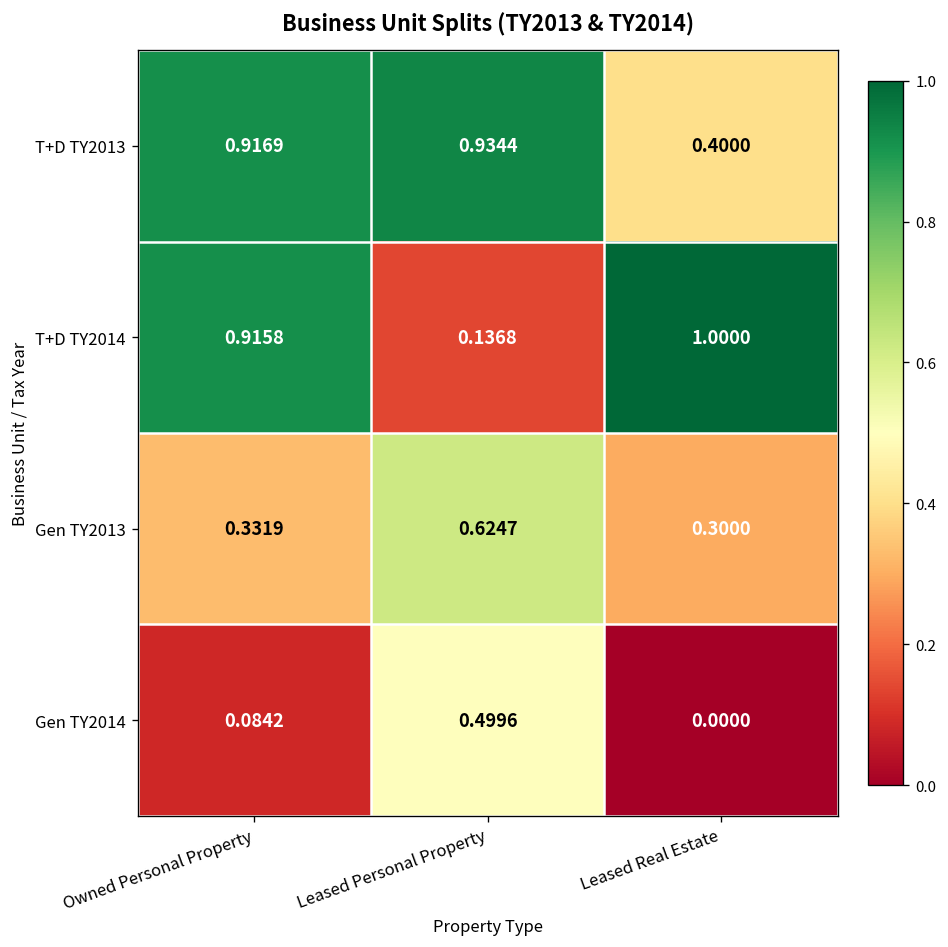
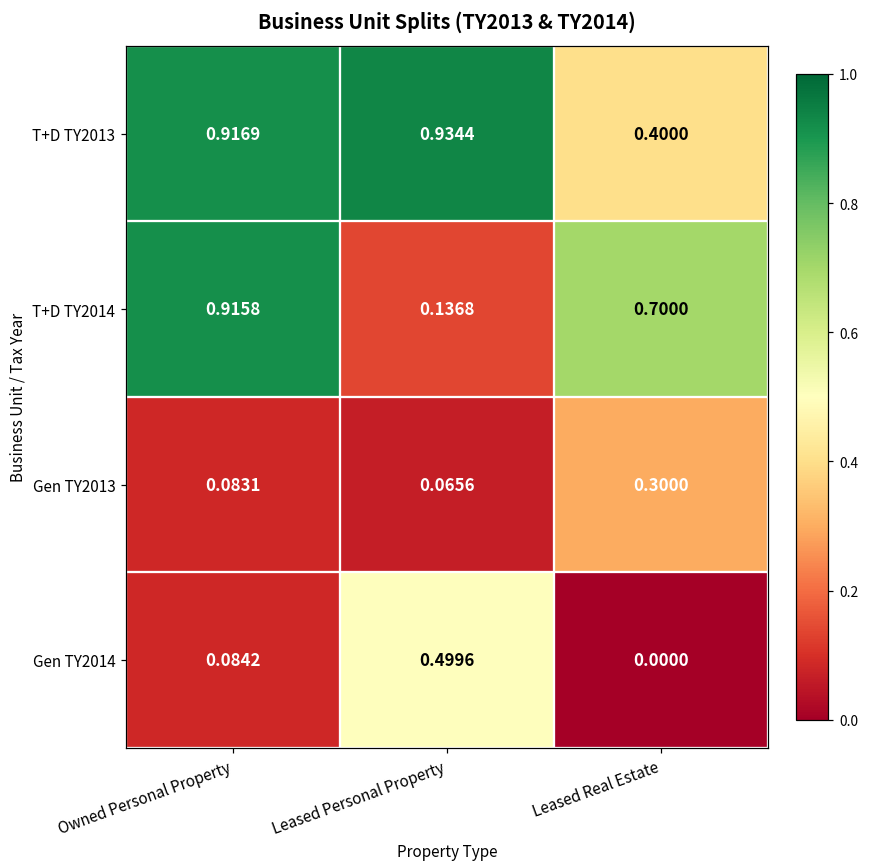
T+D TY2014, Leased Real Estate: 1.0000 -> 0.7000
Gen TY2013, Owned Personal Property: 0.3319 -> 0.0831
Gen TY2013, Leased Personal Property: 0.6247 -> 0.0656
